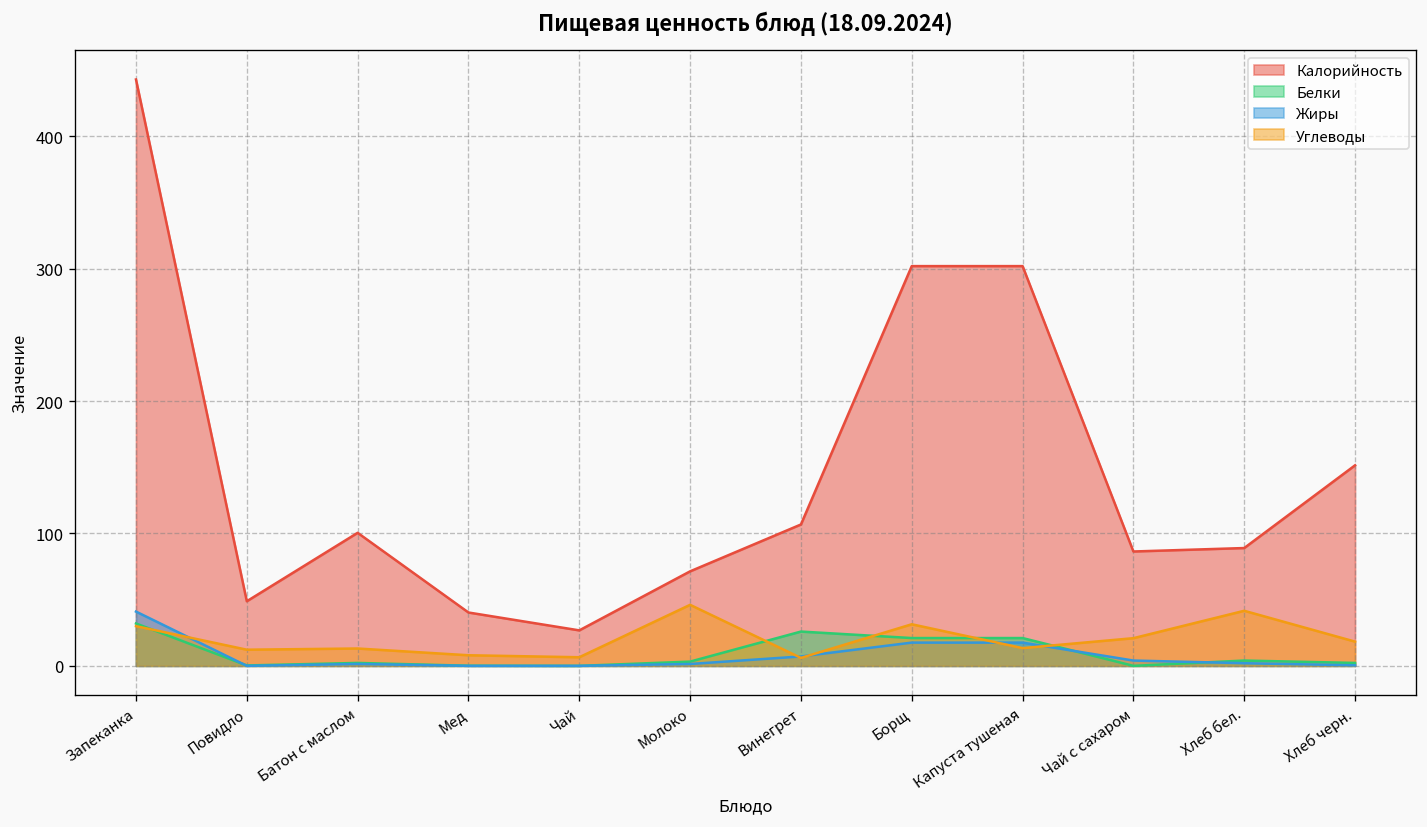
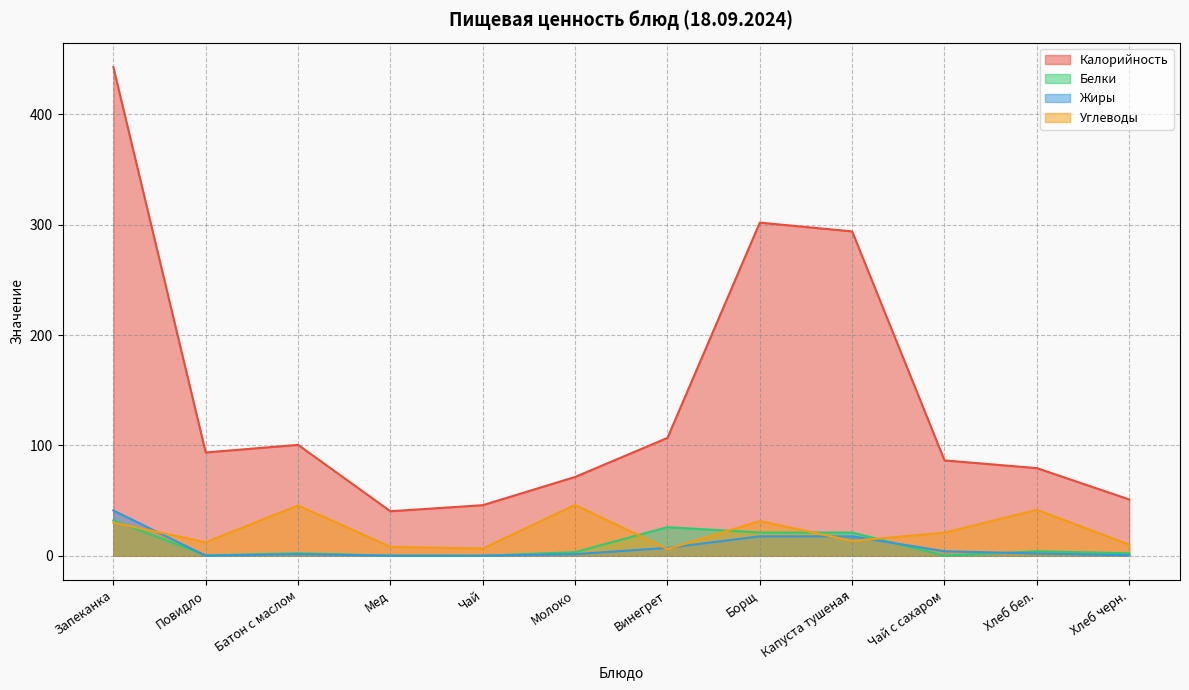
Калорийность, Повидло: 49 -> 94
Углеводы, Батон с маслом: 13 -> 46
Калорийность, Чай: 27 -> 46
Калорийность, Капуста тушеная: 302 -> 294
Калорийность, Хлеб бел.: 89 -> 79
Калорийность, Хлеб черн.: 152 -> 51
Углеводы, Хлеб черн.: 18 -> 10
